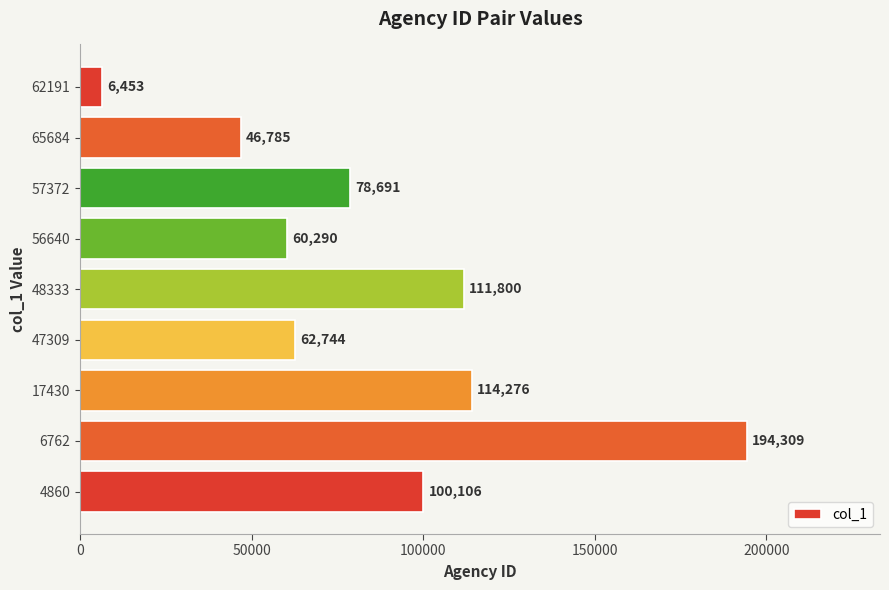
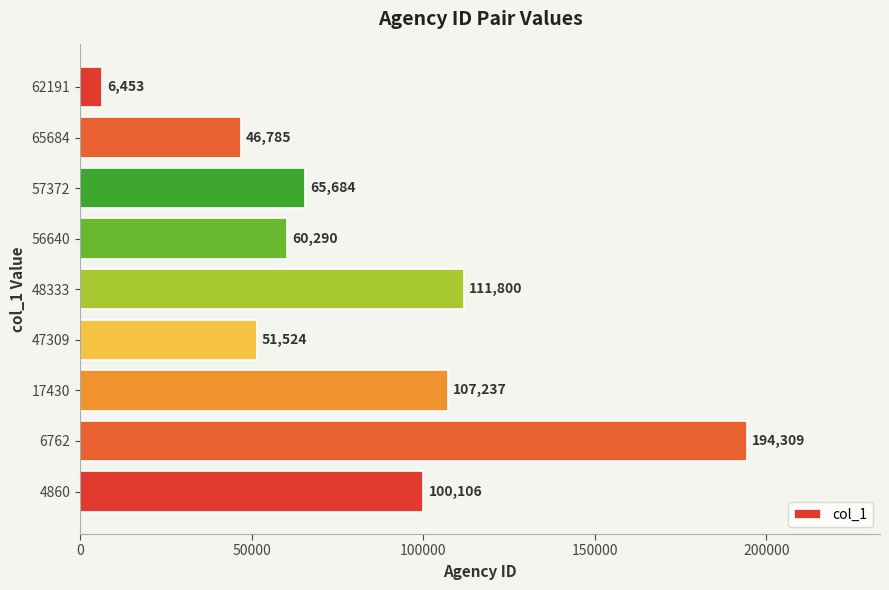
57372: 78,691 -> 65,684
47309: 62,744 -> 51,524
17430: 114,276 -> 107,237
